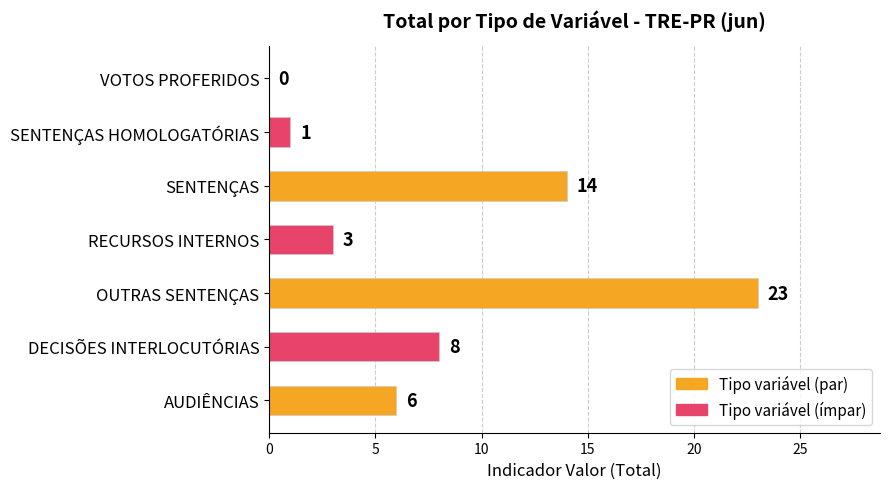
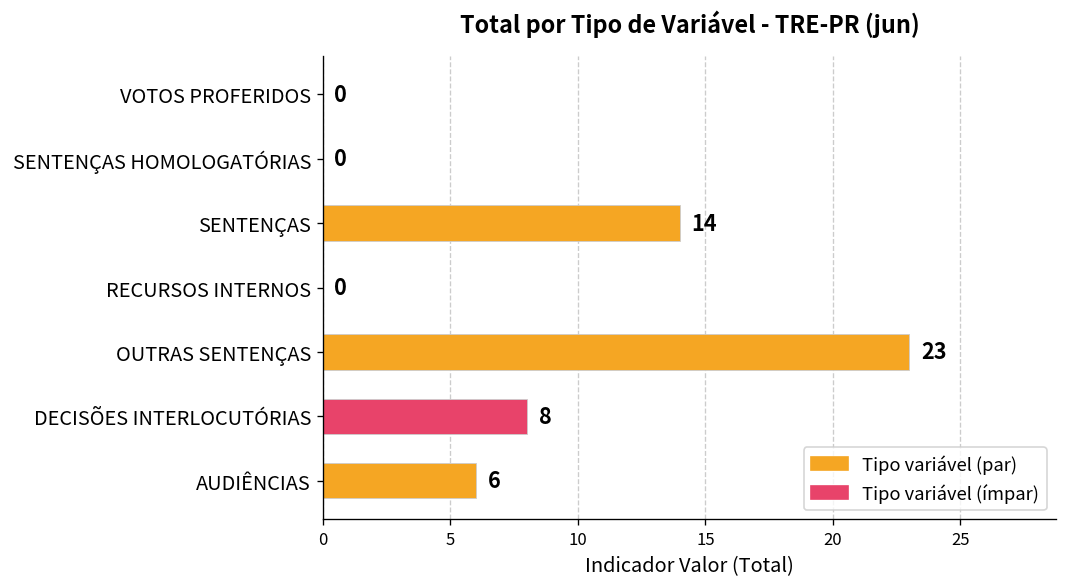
SENTENÇAS HOMOLOGATÓRIAS: 1 -> 0
RECURSOS INTERNOS: 3 -> 0
